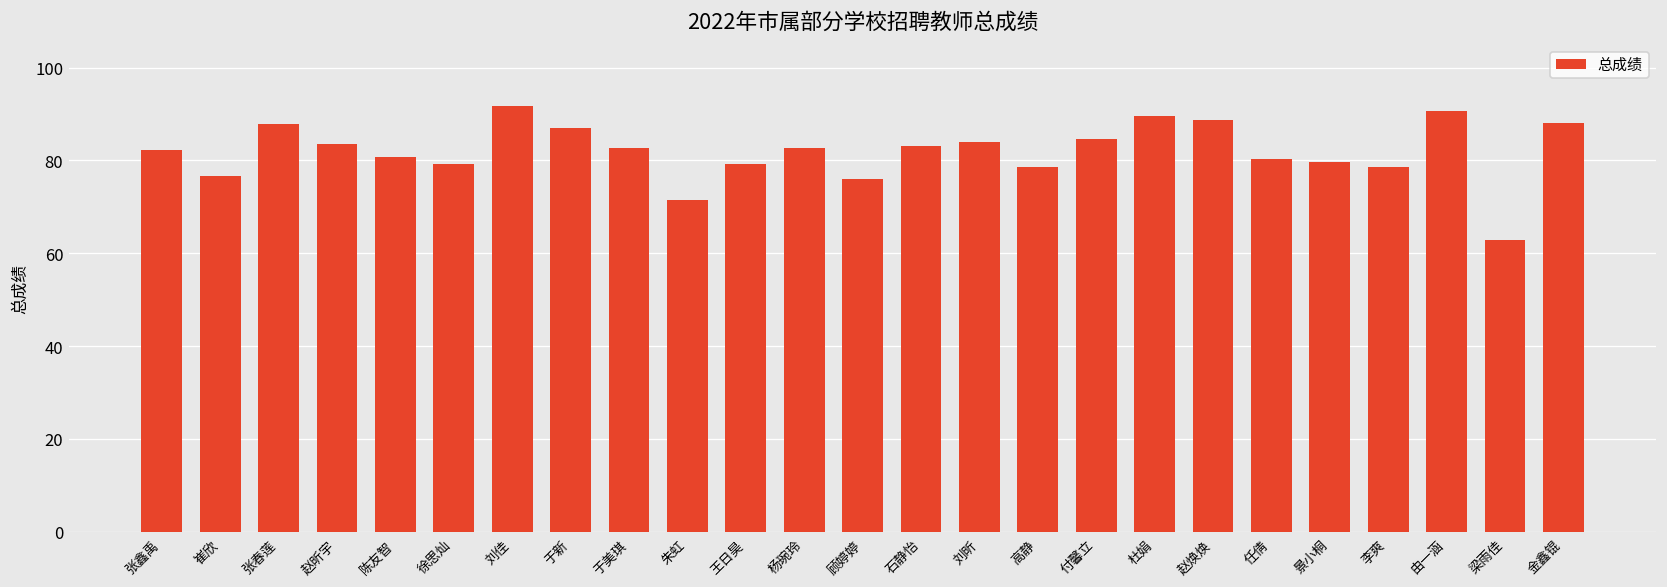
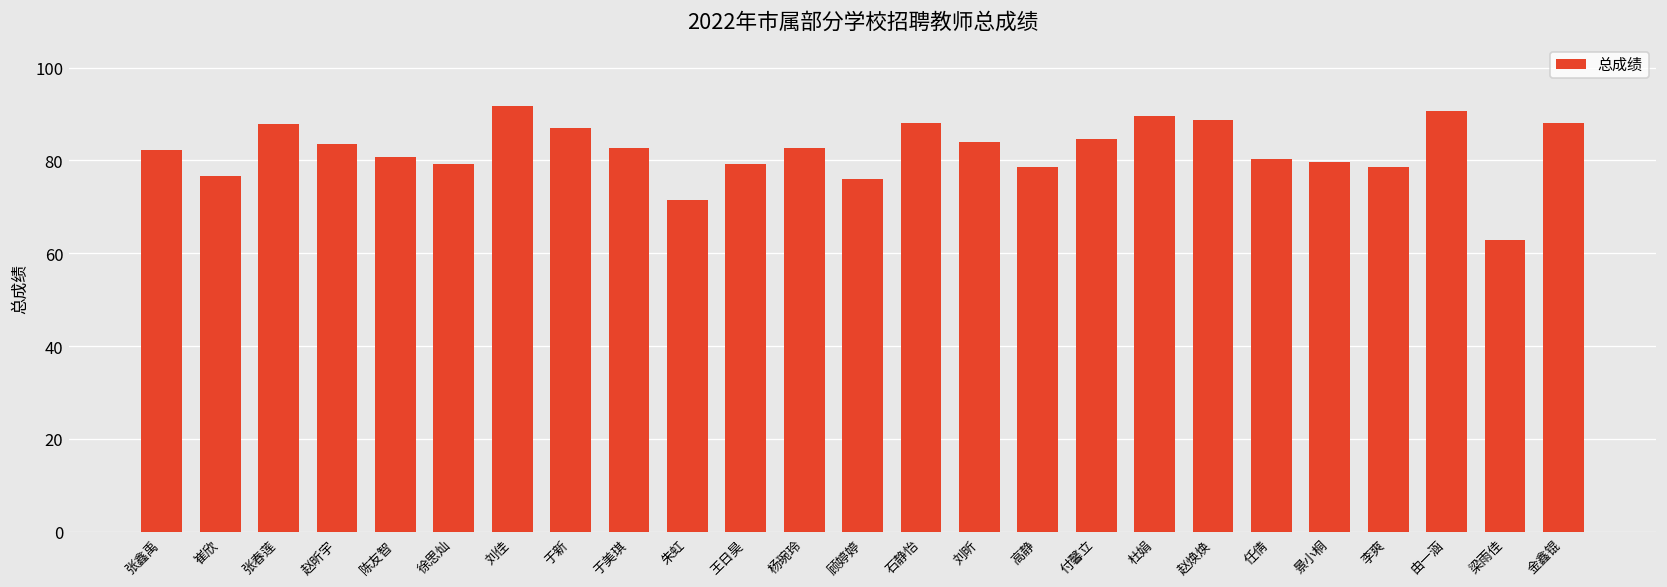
石静怡: 83 -> 88
